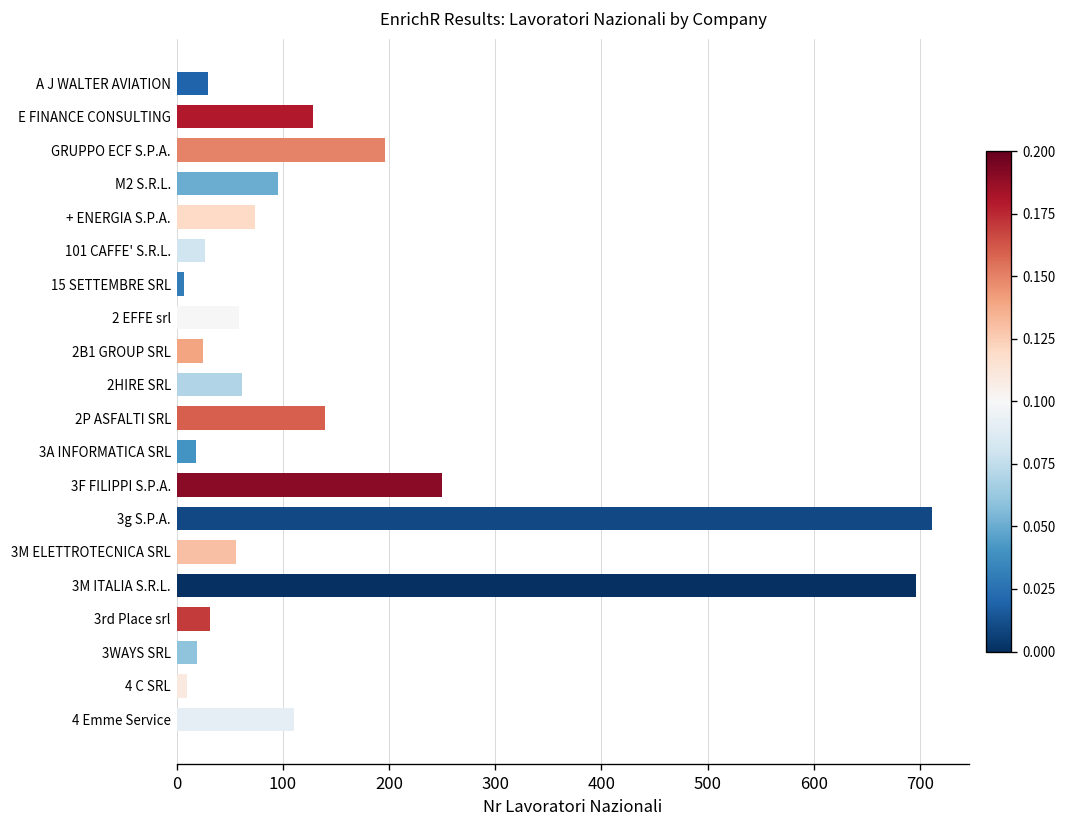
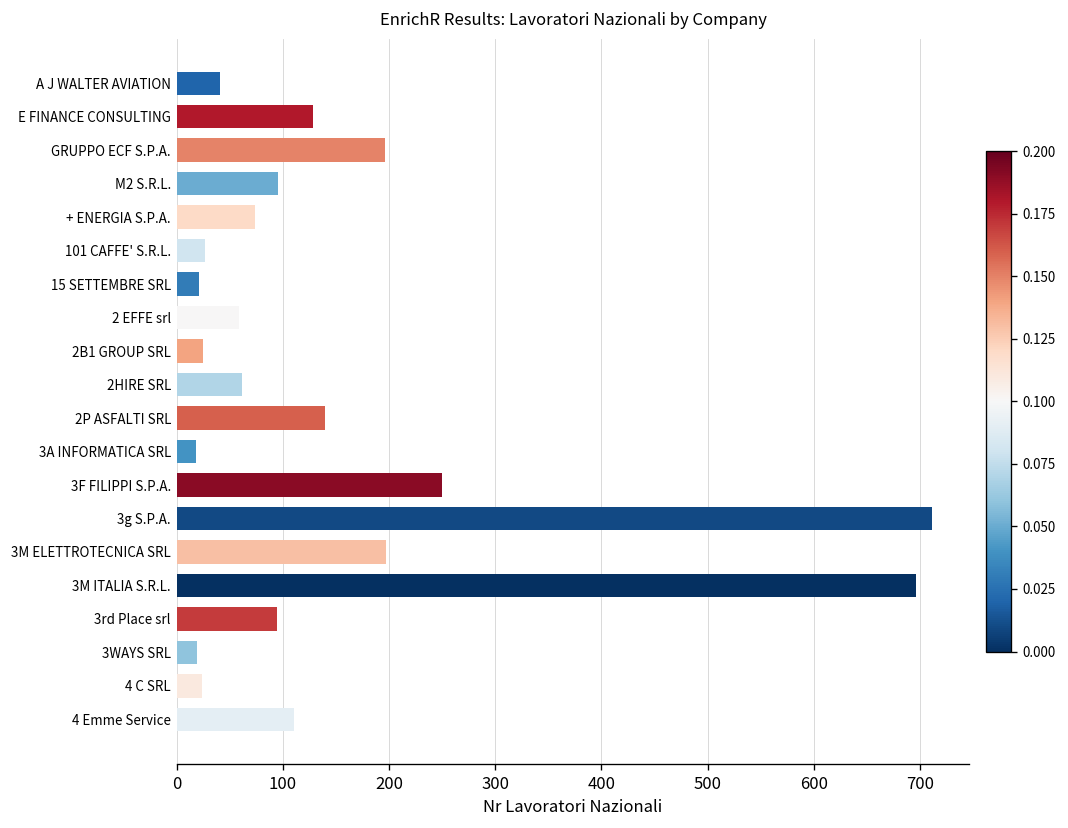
A J WALTER AVIATION: 30 -> 40
15 SETTEMBRE SRL: 10 -> 20
3M ELETTROTECNICA SRL: 60 -> 200
3rd Place srl: 30 -> 90
4 C SRL: 10 -> 20
